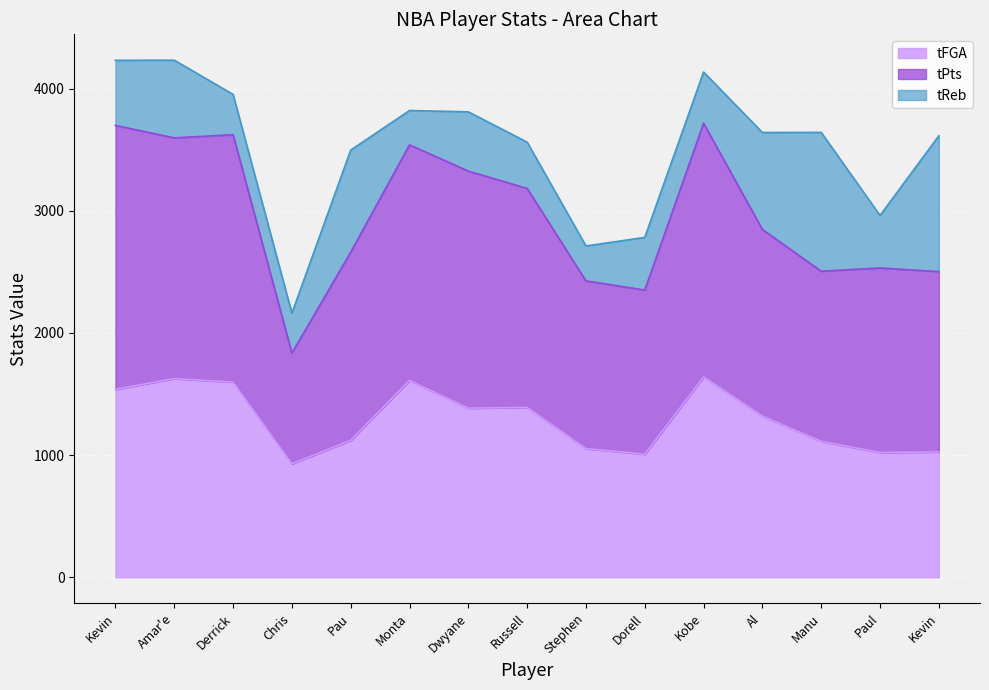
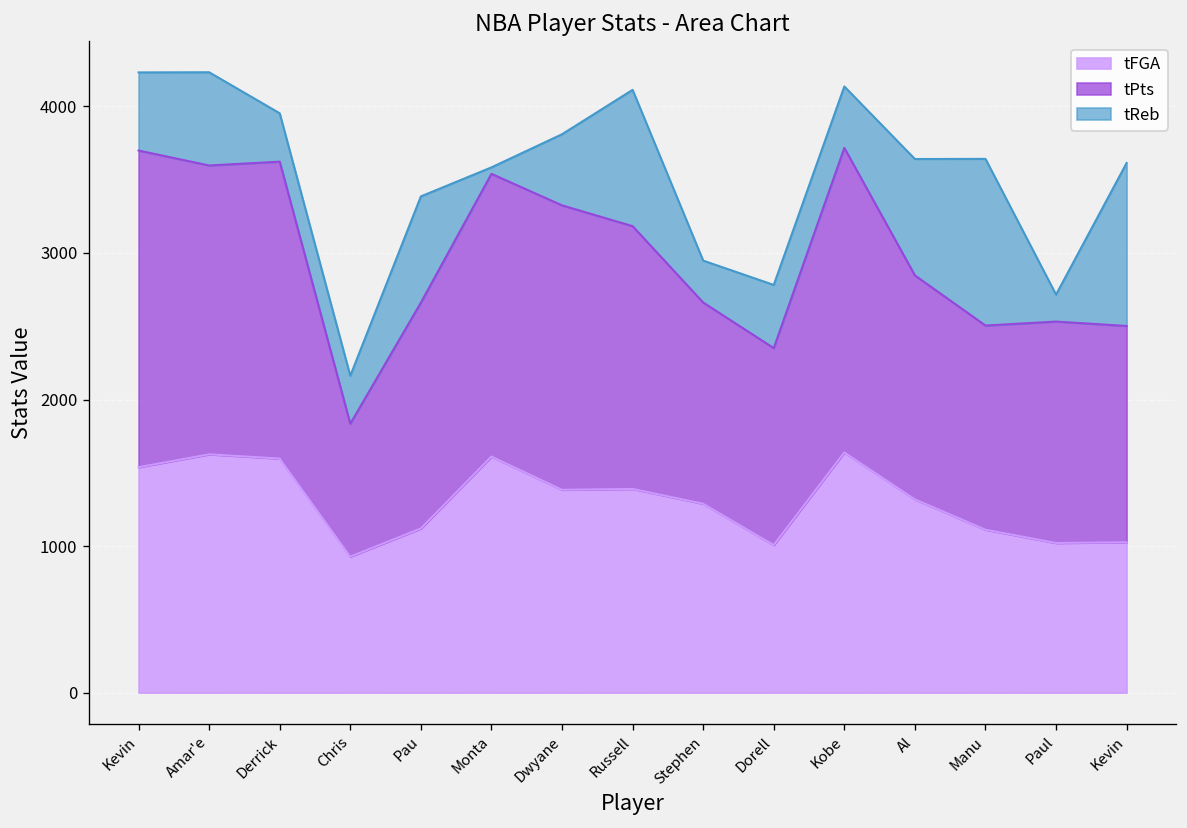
tReb, Pau: 840 -> 730
tReb, Monta: 280 -> 40
tReb, Russell: 380 -> 930
tFGA, Stephen: 1050 -> 1290
tReb, Paul: 430 -> 180
